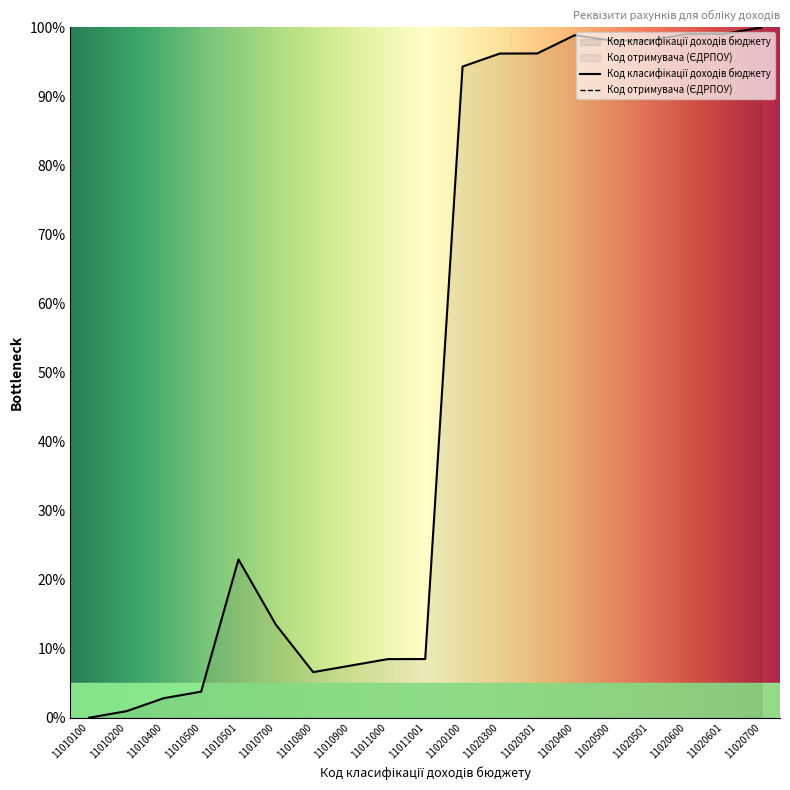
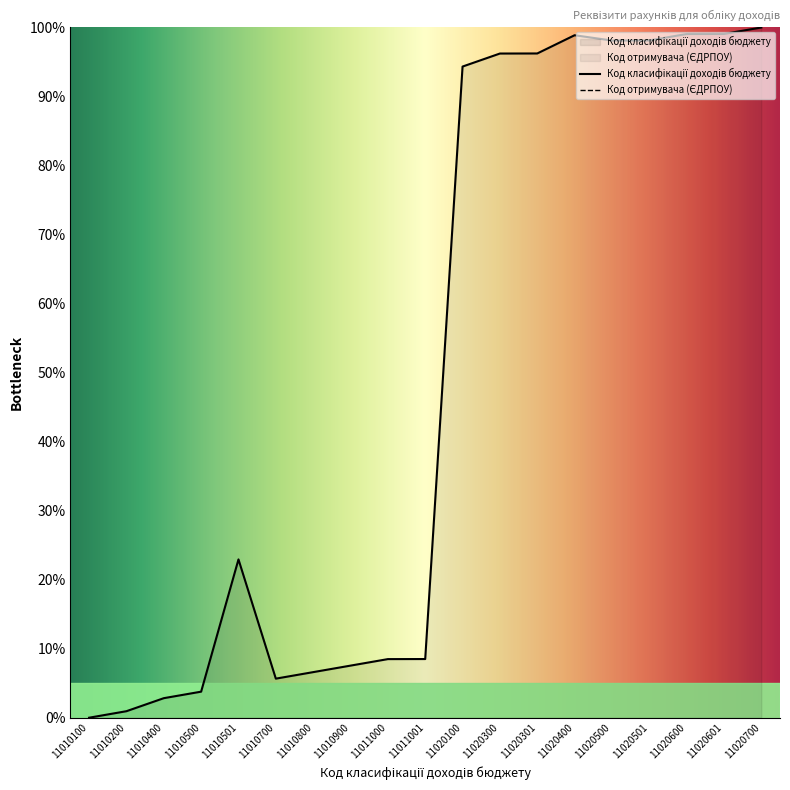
11010700: 13% -> 6%
